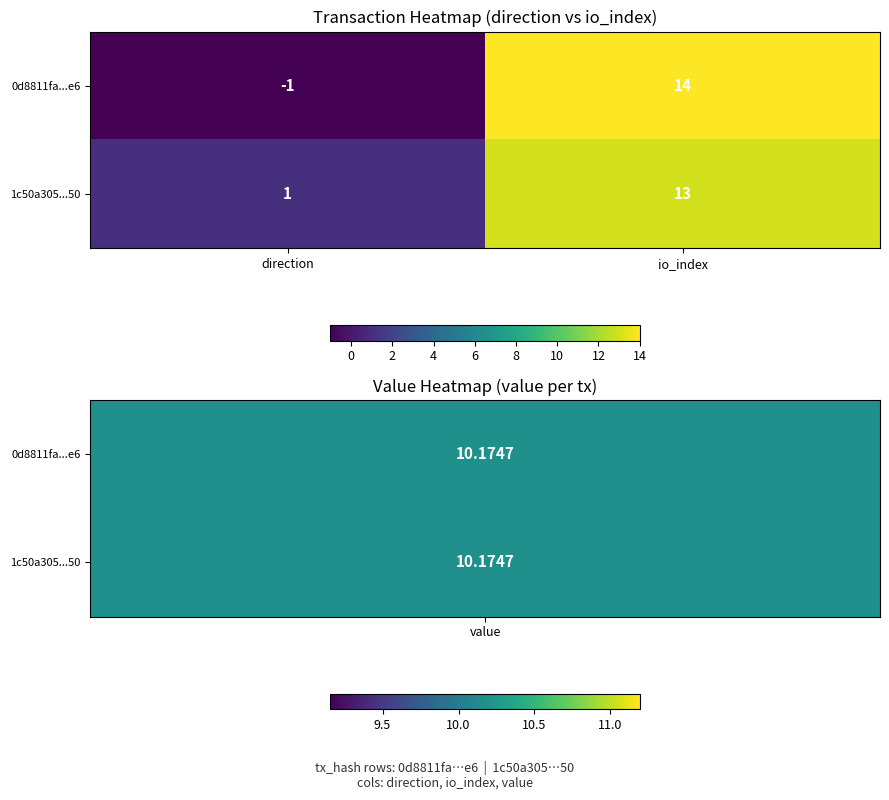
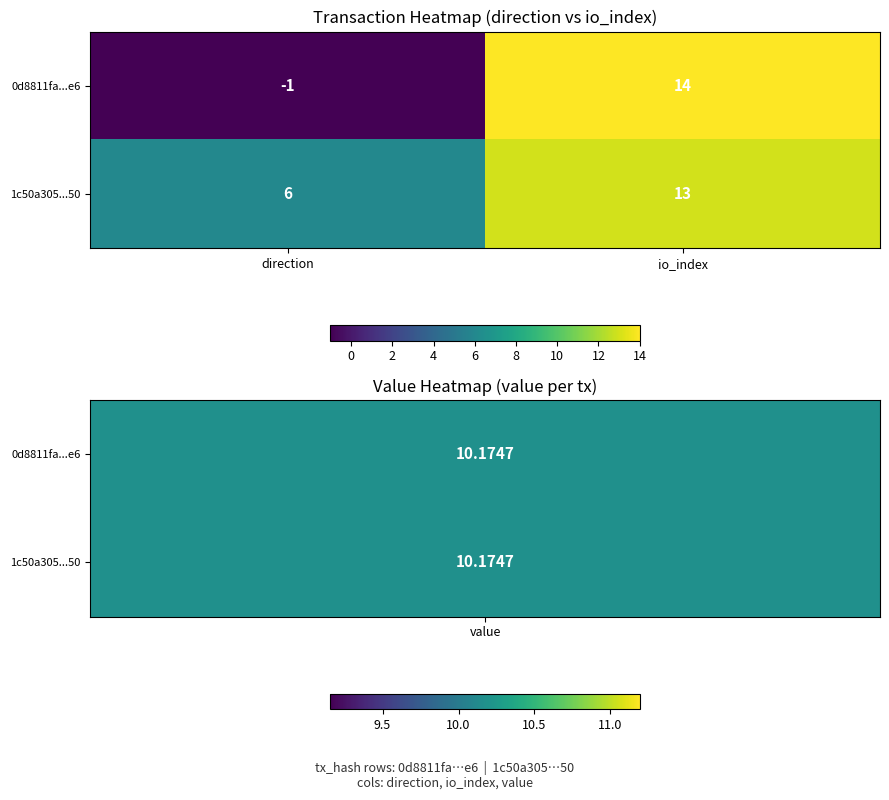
Transaction Heatmap (direction vs io_index), 1c50a305...50, direction: 1 -> 6
